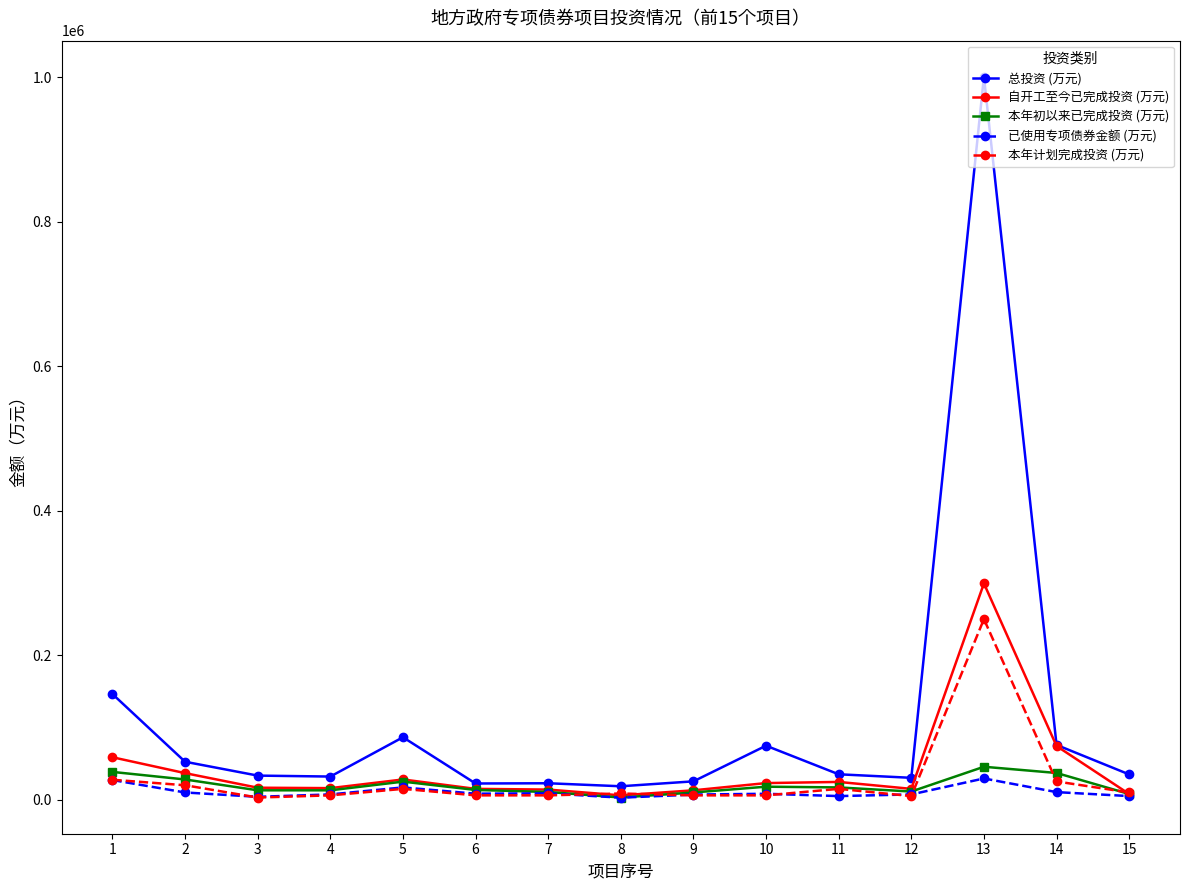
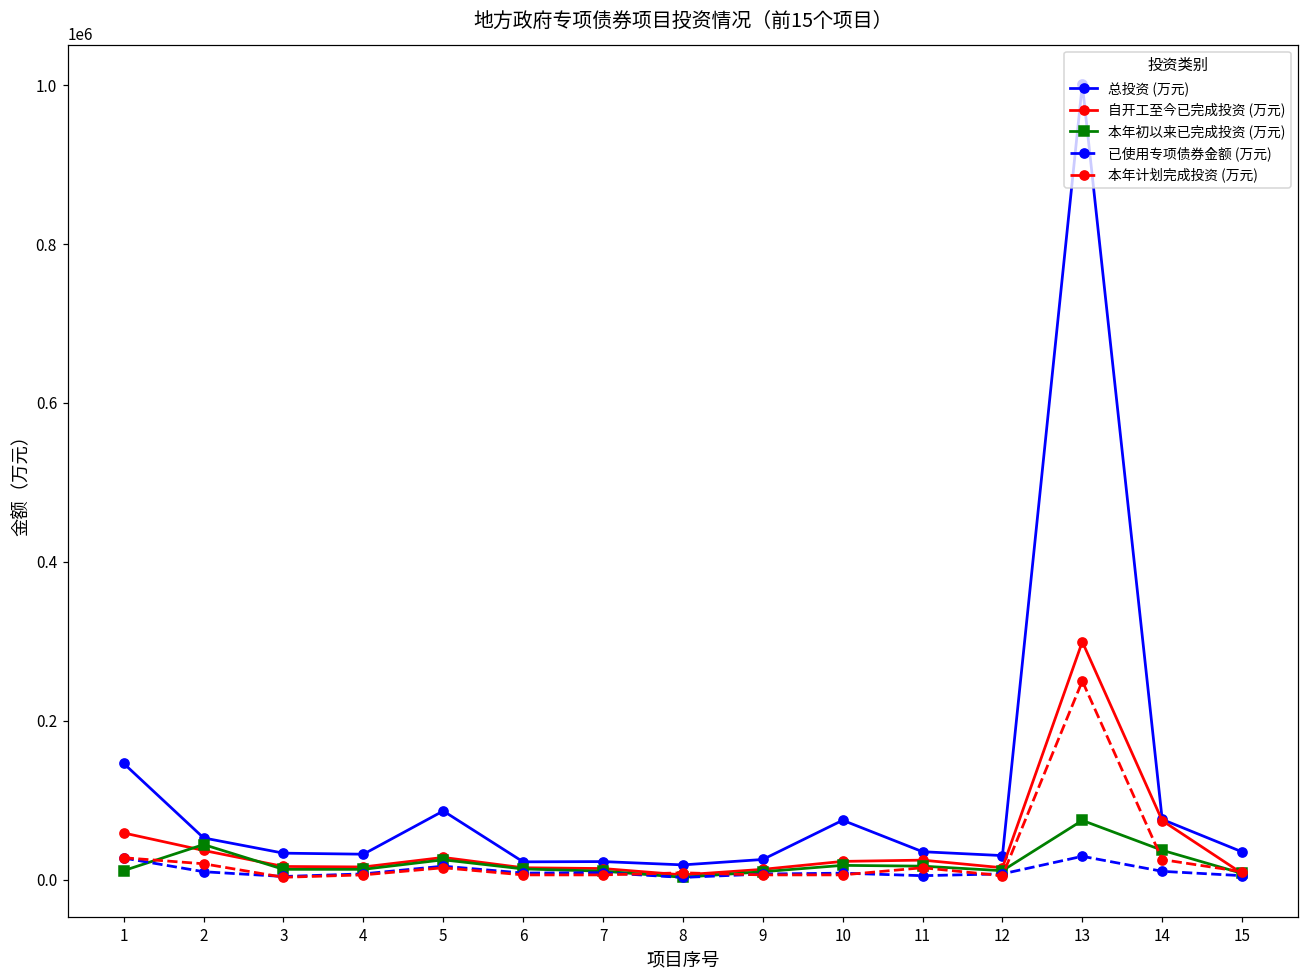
本年初以来已完成投资 (万元), 1: 40000 -> 10000
本年初以来已完成投资 (万元), 2: 30000 -> 40000
本年初以来已完成投资 (万元), 13: 50000 -> 70000
